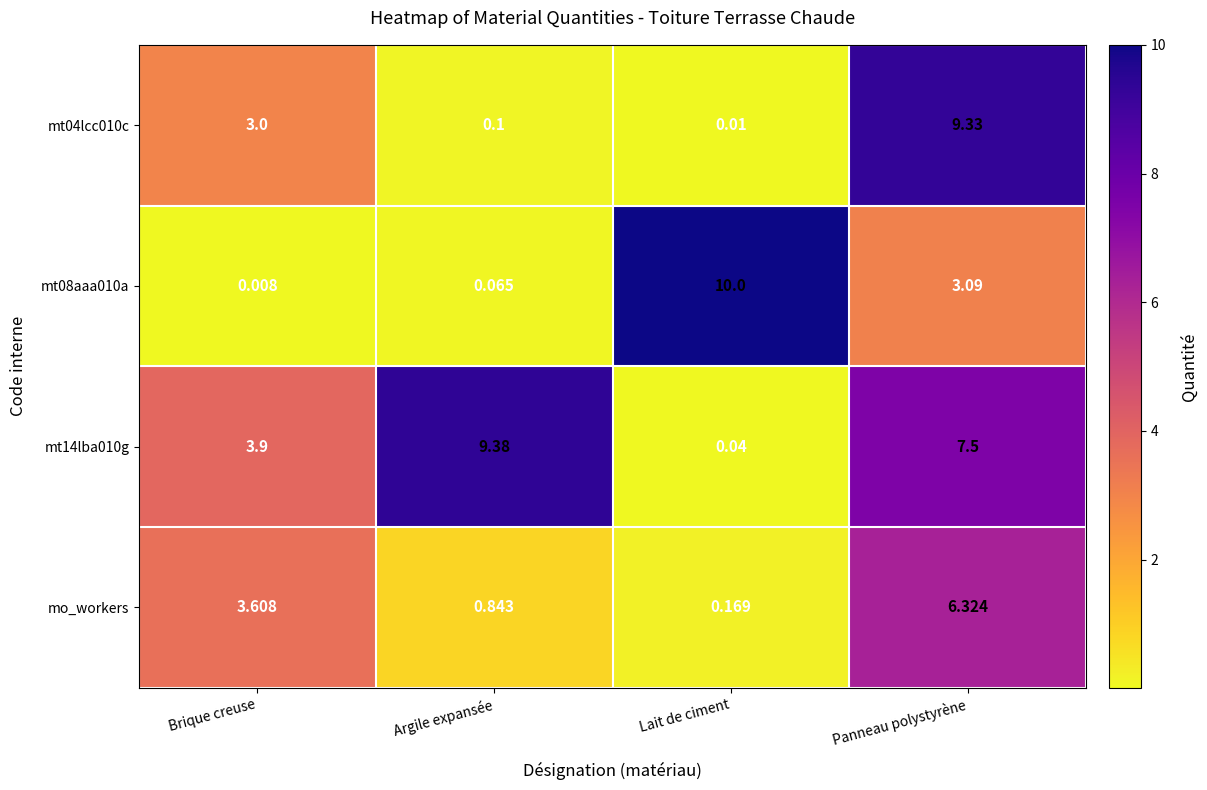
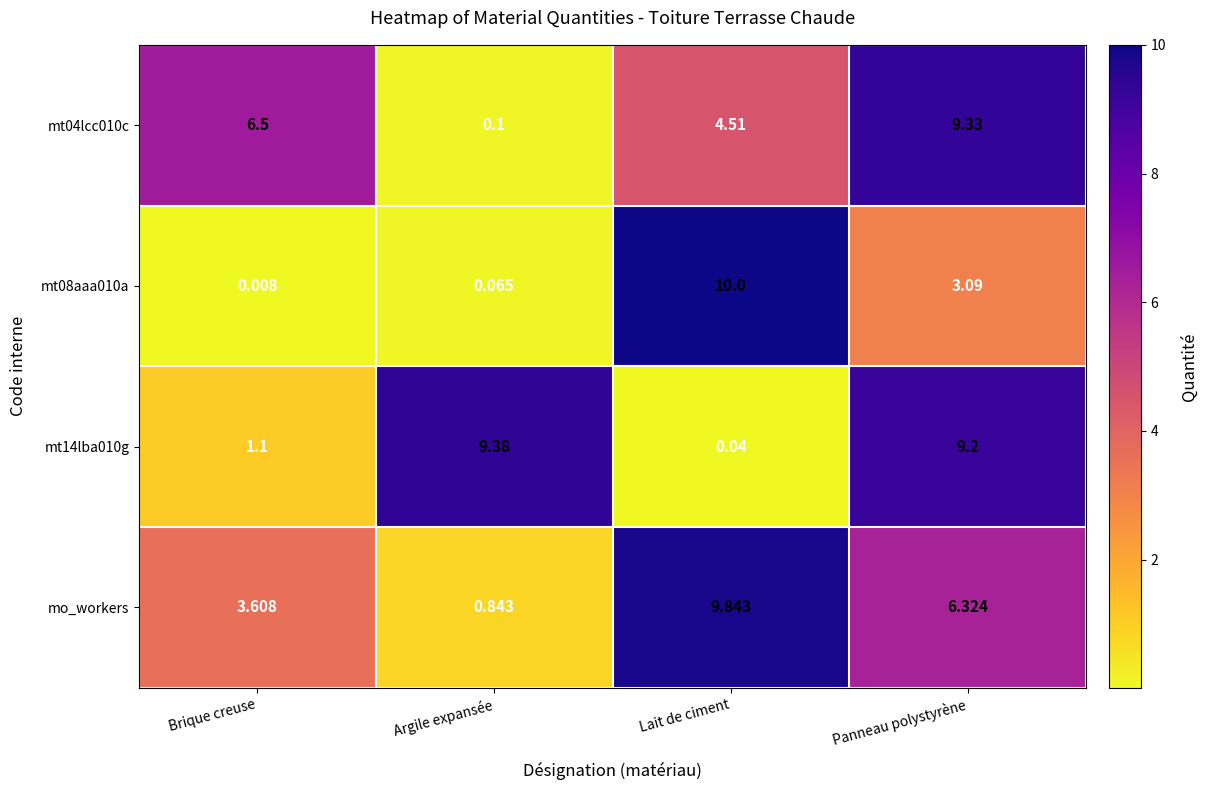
mt04lcc010c, Brique creuse: 3.0 -> 6.5
mt04lcc010c, Lait de ciment: 0.01 -> 4.51
mt14lba010g, Brique creuse: 3.9 -> 1.1
mt14lba010g, Panneau polystyrène: 7.5 -> 9.2
mo_workers, Lait de ciment: 0.169 -> 9.843
